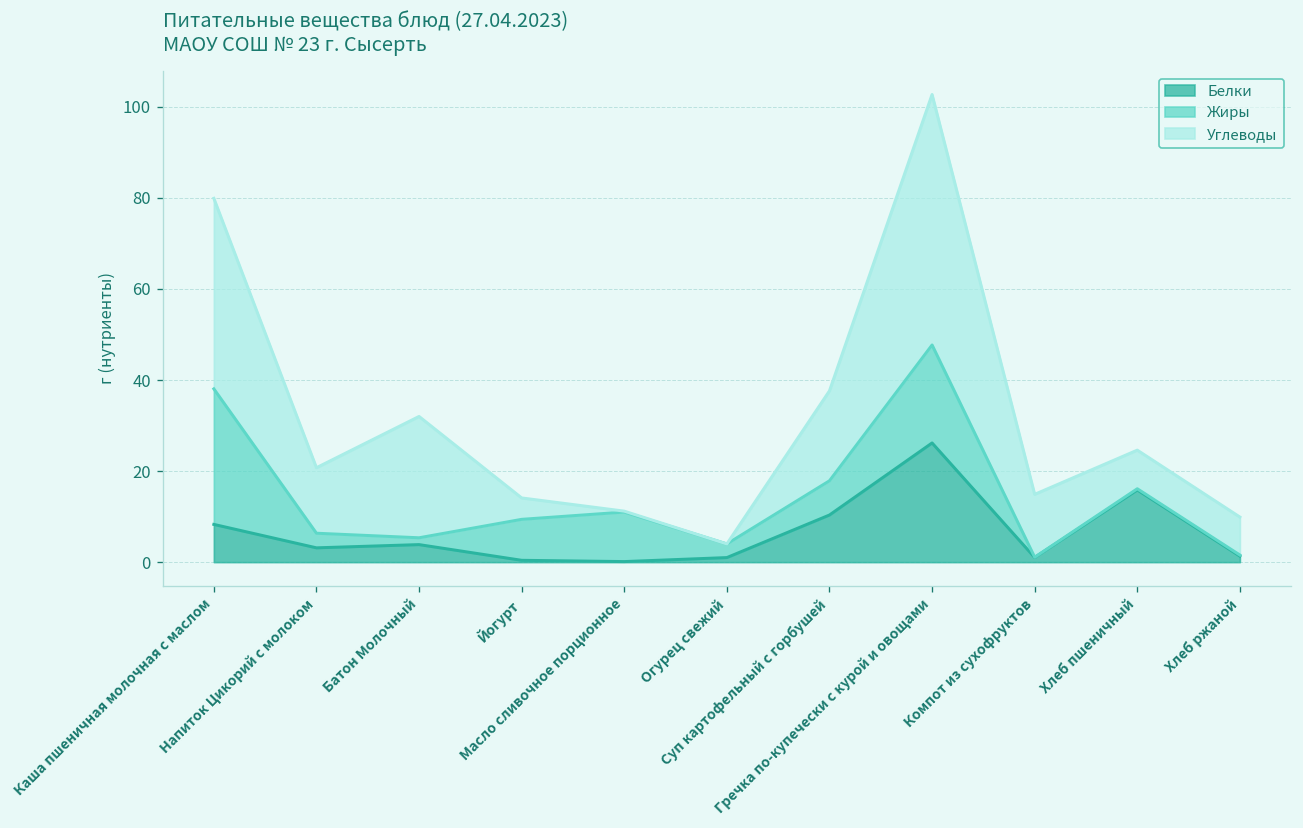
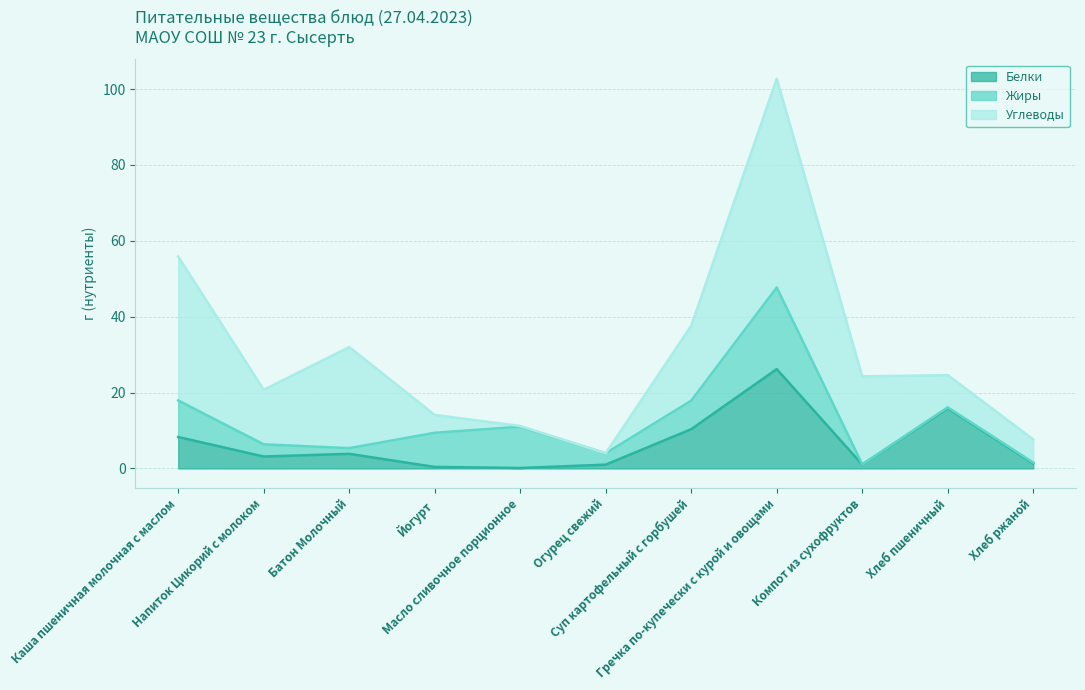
Жиры, Каша пшеничная молочная с маслом: 30 -> 10
Углеводы, Каша пшеничная молочная с маслом: 42 -> 38
Углеводы, Компот из сухофруктов: 14 -> 23
Углеводы, Хлеб ржаной: 8 -> 6
